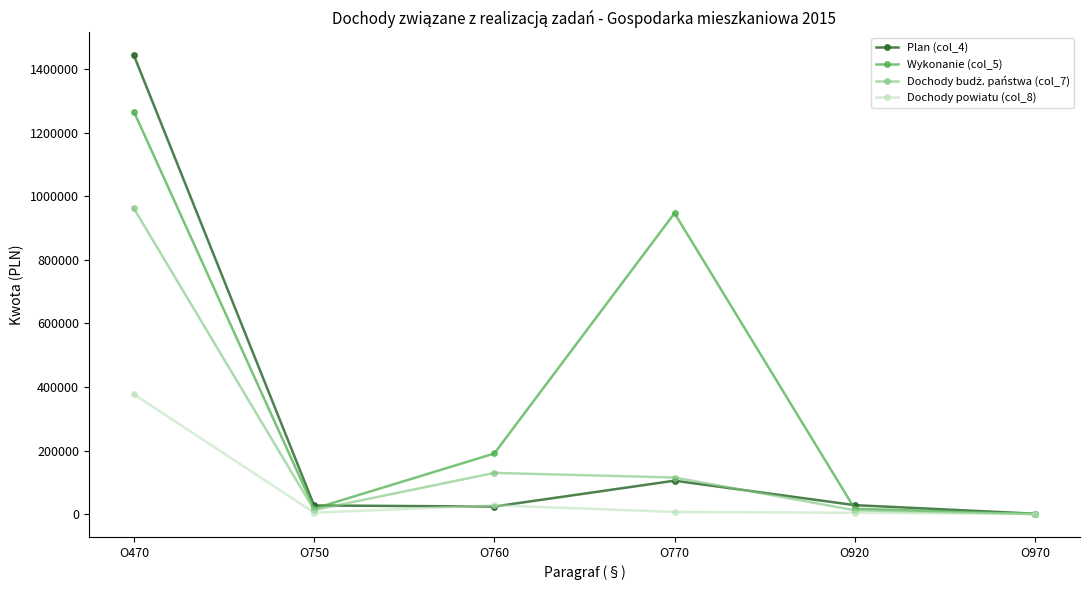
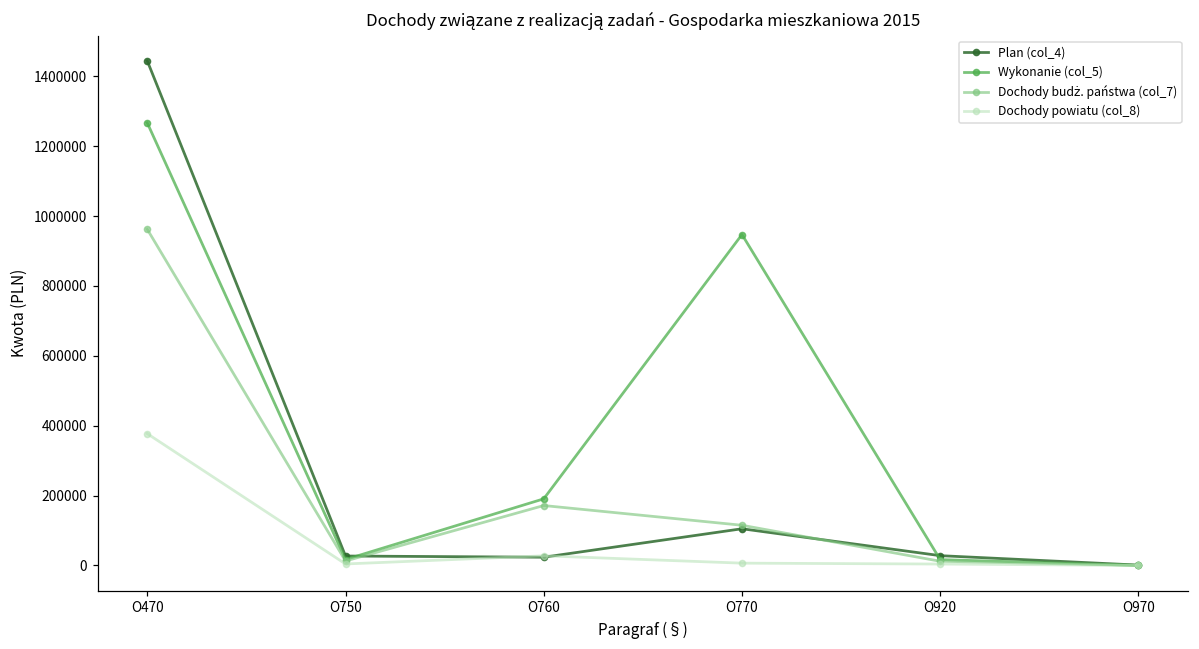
Dochody budż. państwa (col_7), O760: 130000 -> 170000
